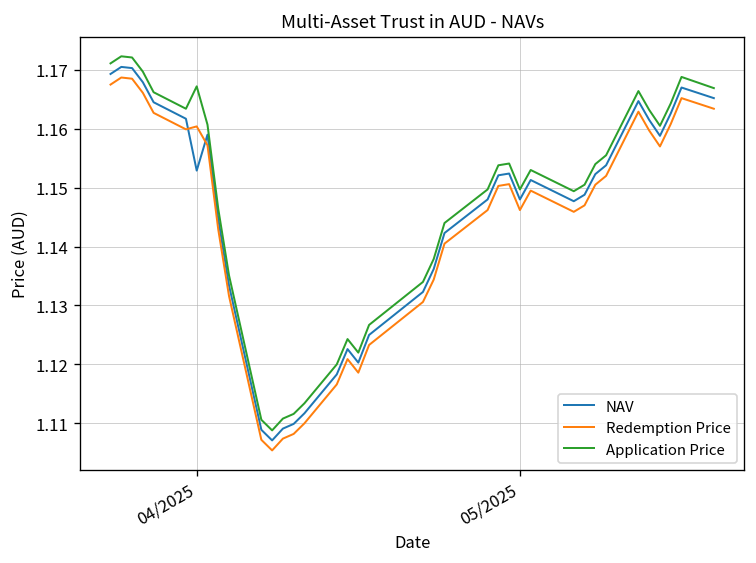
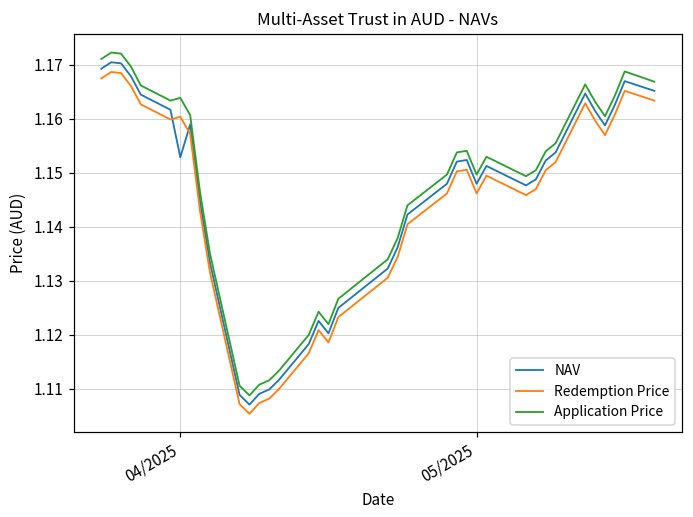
Application Price, 04/2025: 1.167 -> 1.164
